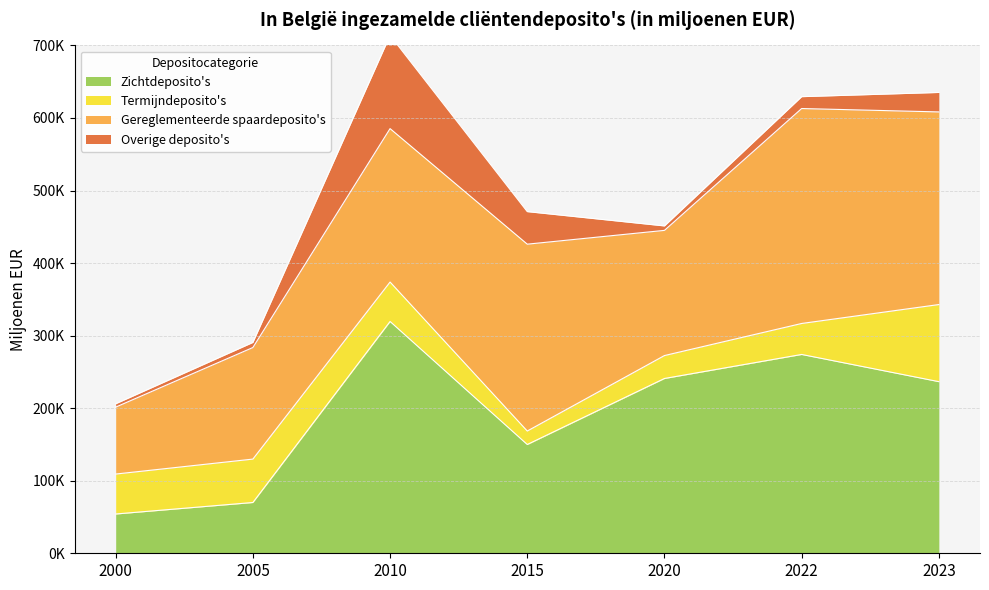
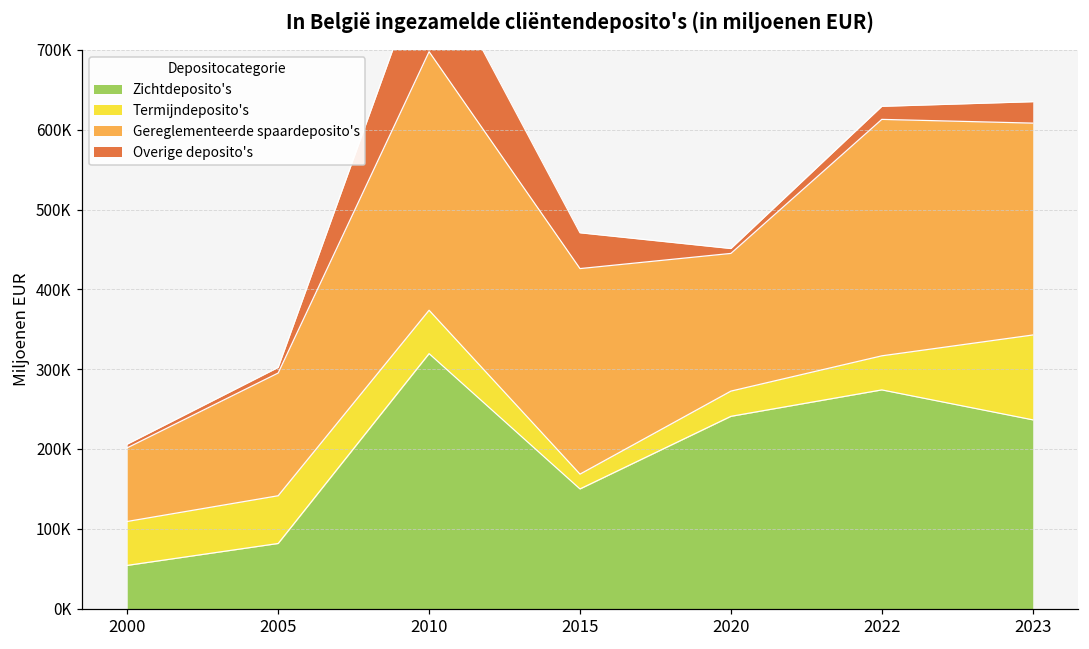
Zichtdeposito's, 2005: 70000 -> 80000
Gereglementeerde spaardeposito's, 2010: 210000 -> 320000
